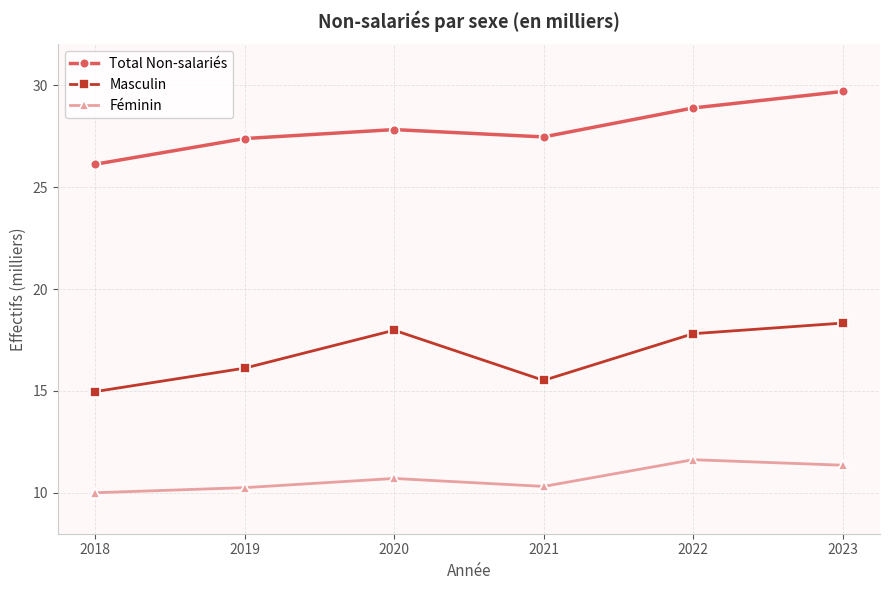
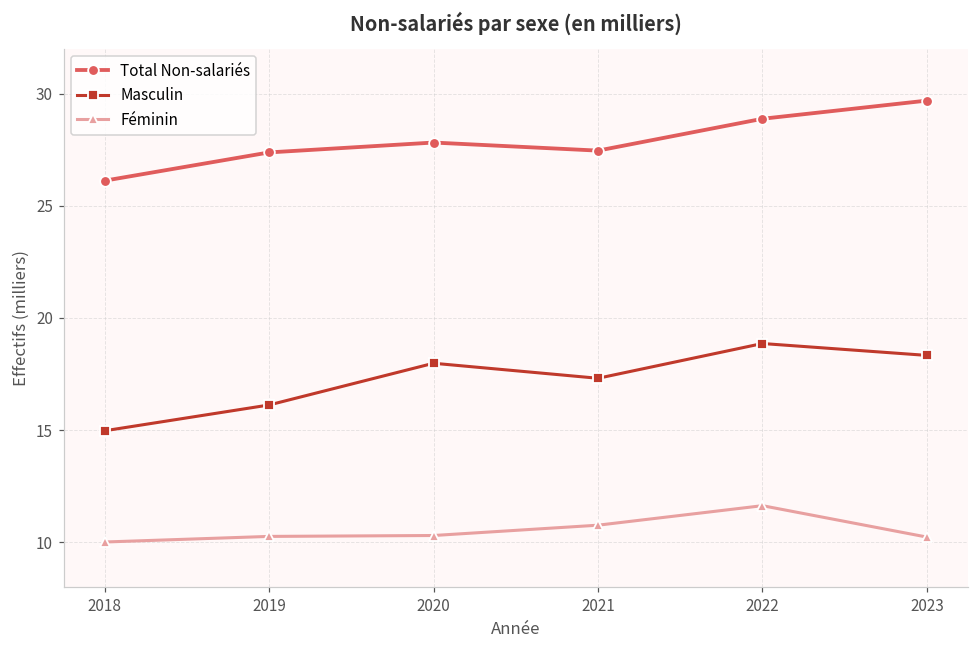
Féminin, 2020: 10.7 -> 10.3
Masculin, 2021: 15.5 -> 17.3
Féminin, 2021: 10.3 -> 10.8
Masculin, 2022: 17.8 -> 18.9
Féminin, 2023: 11.4 -> 10.2
